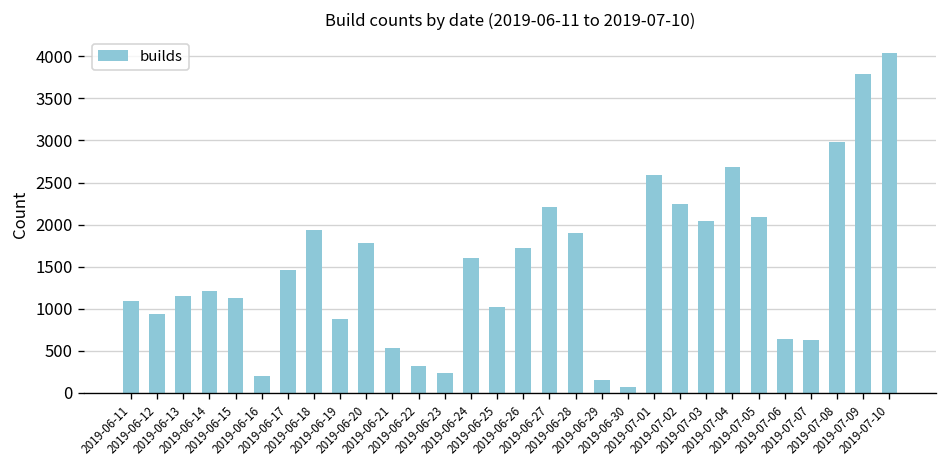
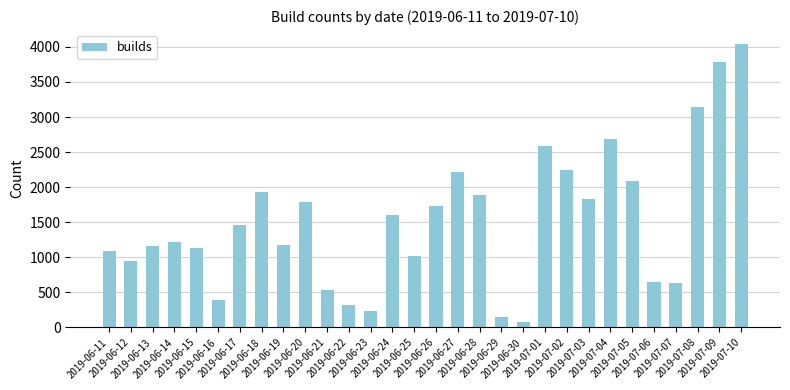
2019-06-16: 200 -> 400
2019-06-19: 900 -> 1200
2019-07-03: 2000 -> 1800
2019-07-08: 3000 -> 3100
